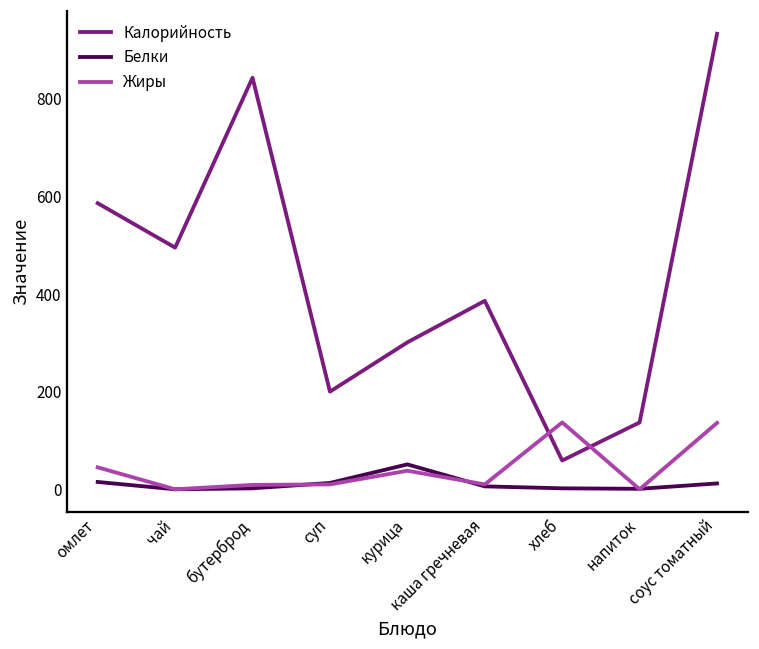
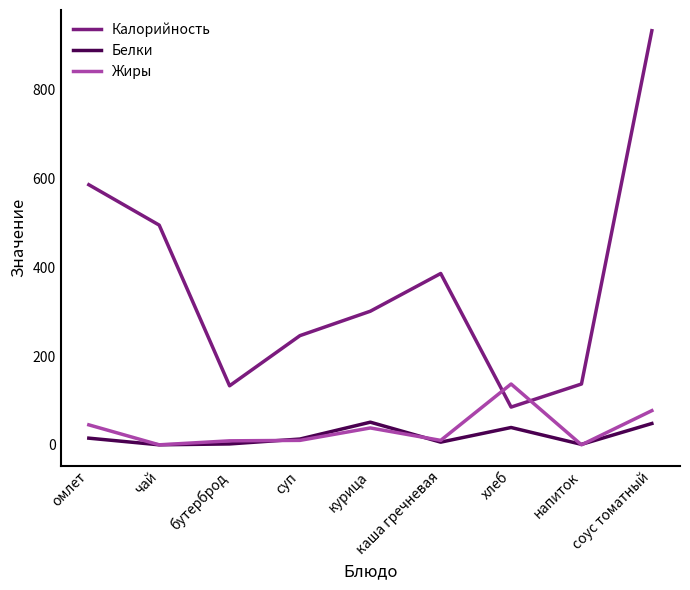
Калорийность, бутерброд: 840 -> 130
Калорийность, суп: 200 -> 250
Калорийность, хлеб: 60 -> 90
Белки, хлеб: 0 -> 40
Белки, соус томатный: 10 -> 50
Жиры, соус томатный: 140 -> 80
